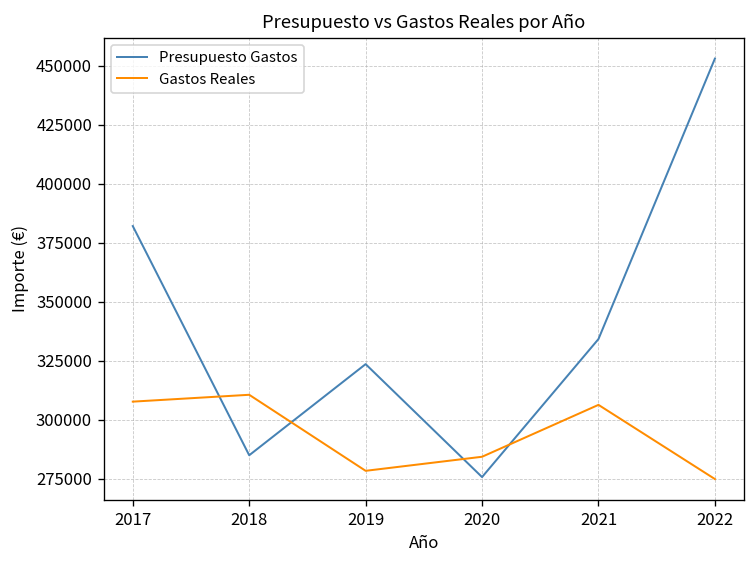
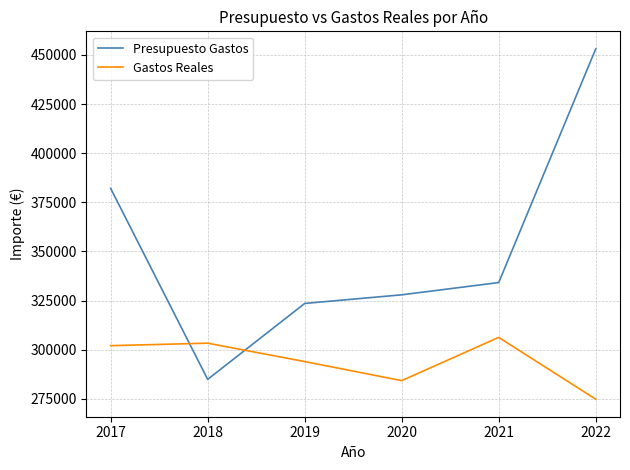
Gastos Reales, 2017: 308000 -> 302000
Gastos Reales, 2018: 311000 -> 303000
Gastos Reales, 2019: 278000 -> 294000
Presupuesto Gastos, 2020: 276000 -> 328000
